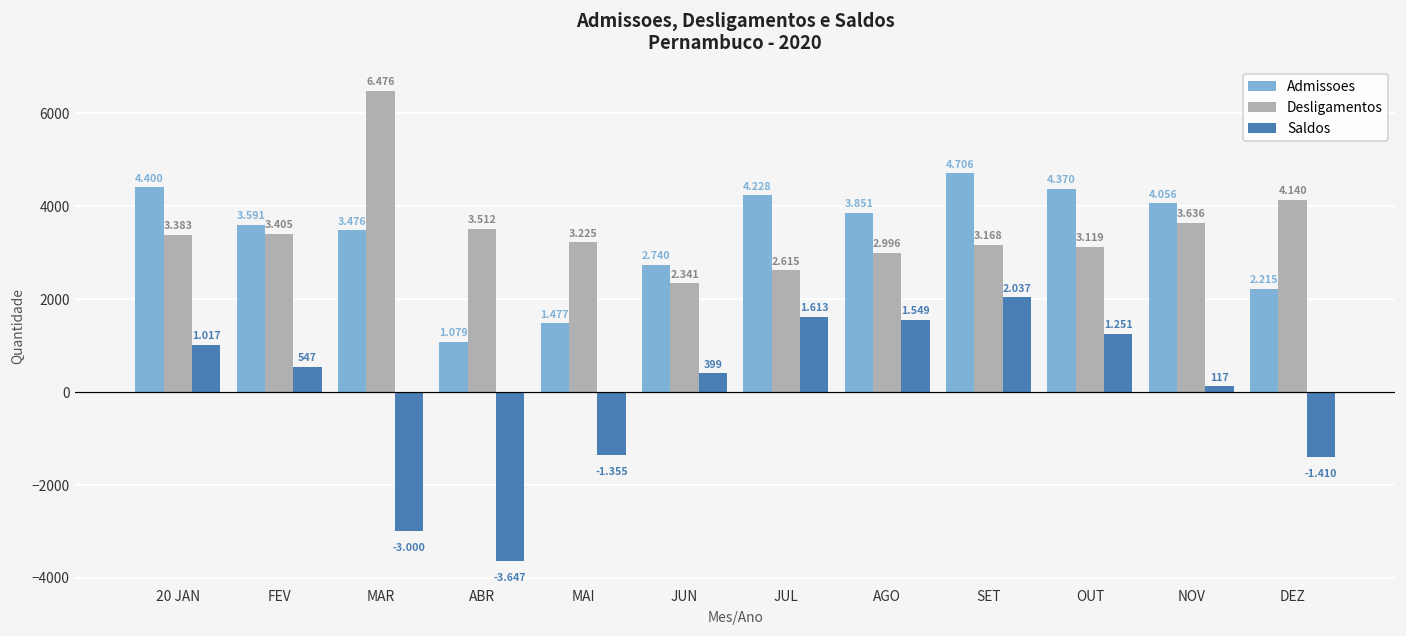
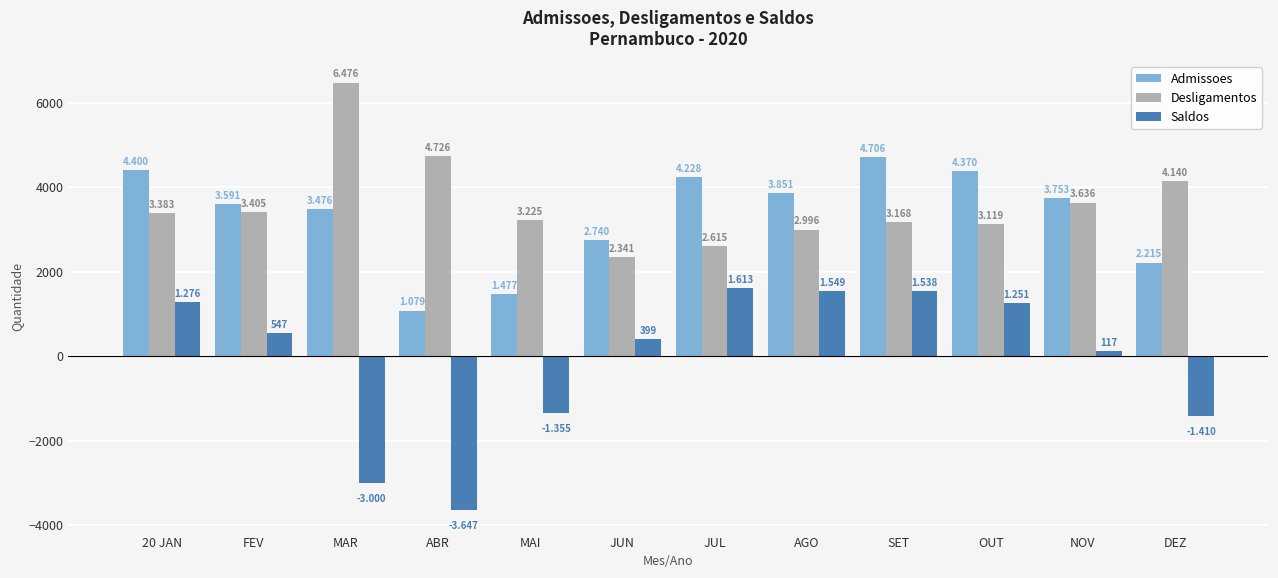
Saldos, 20 JAN: 1.017 -> 1.276
Desligamentos, ABR: 3.512 -> 4.726
Saldos, SET: 2.037 -> 1.538
Admissoes, NOV: 4.056 -> 3.753
